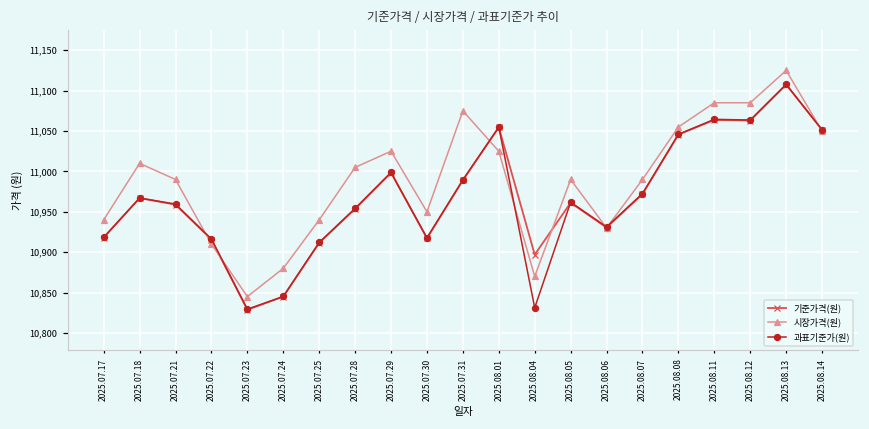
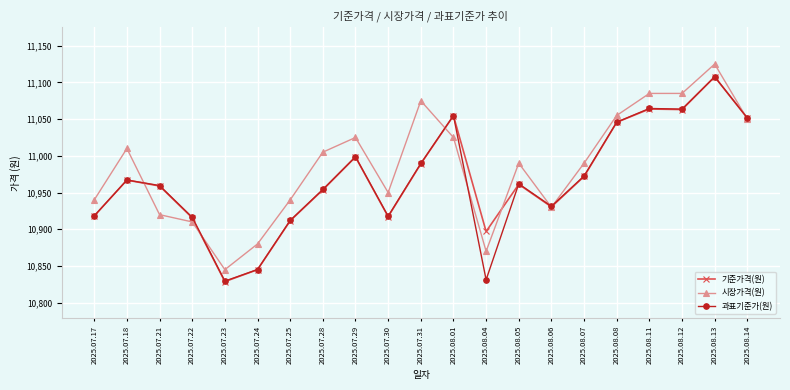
시장가격(원), 2025.07.21: 10,990 -> 10,920
